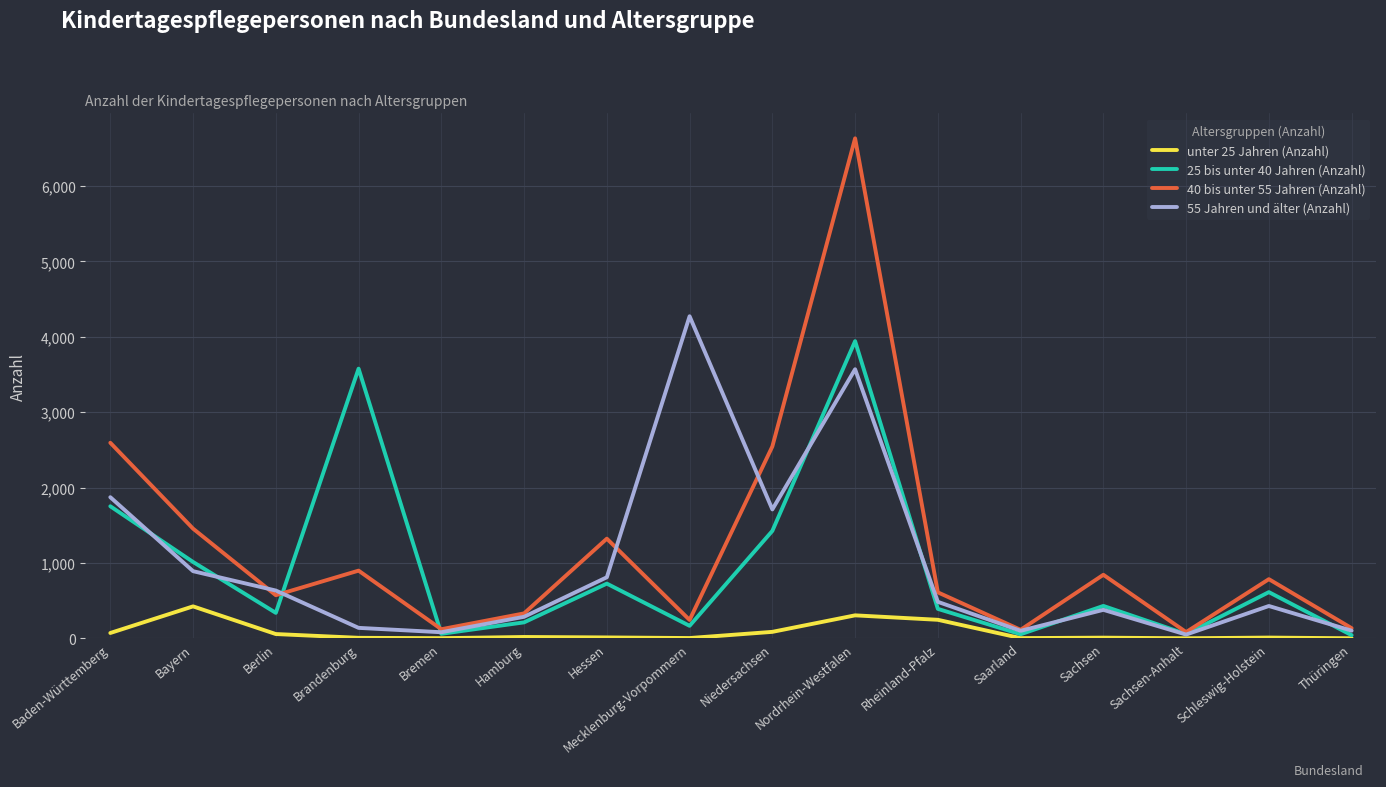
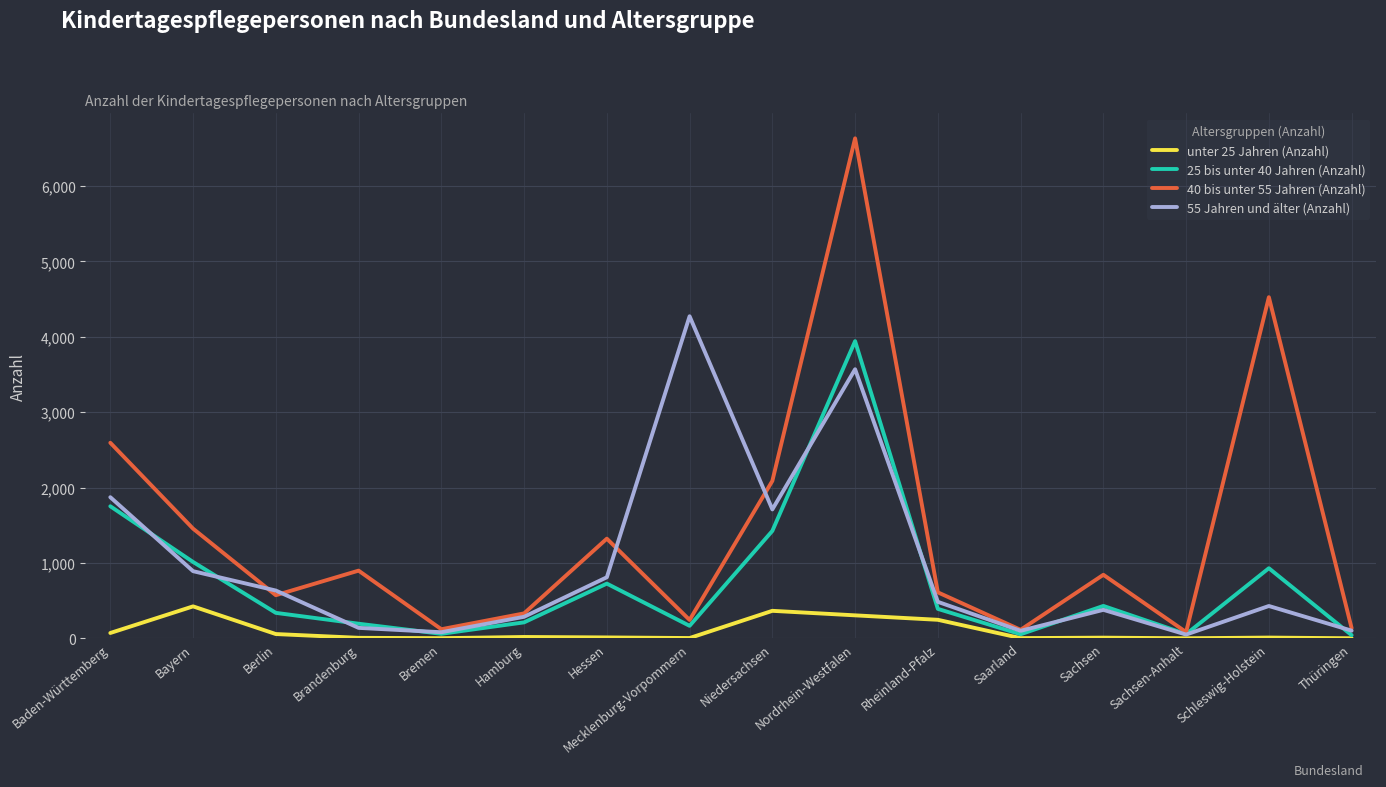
25 bis unter 40 Jahren (Anzahl), Brandenburg: 3,600 -> 200
unter 25 Jahren (Anzahl), Niedersachsen: 100 -> 400
40 bis unter 55 Jahren (Anzahl), Niedersachsen: 2,500 -> 2,100
25 bis unter 40 Jahren (Anzahl), Schleswig-Holstein: 600 -> 900
40 bis unter 55 Jahren (Anzahl), Schleswig-Holstein: 800 -> 4,500
